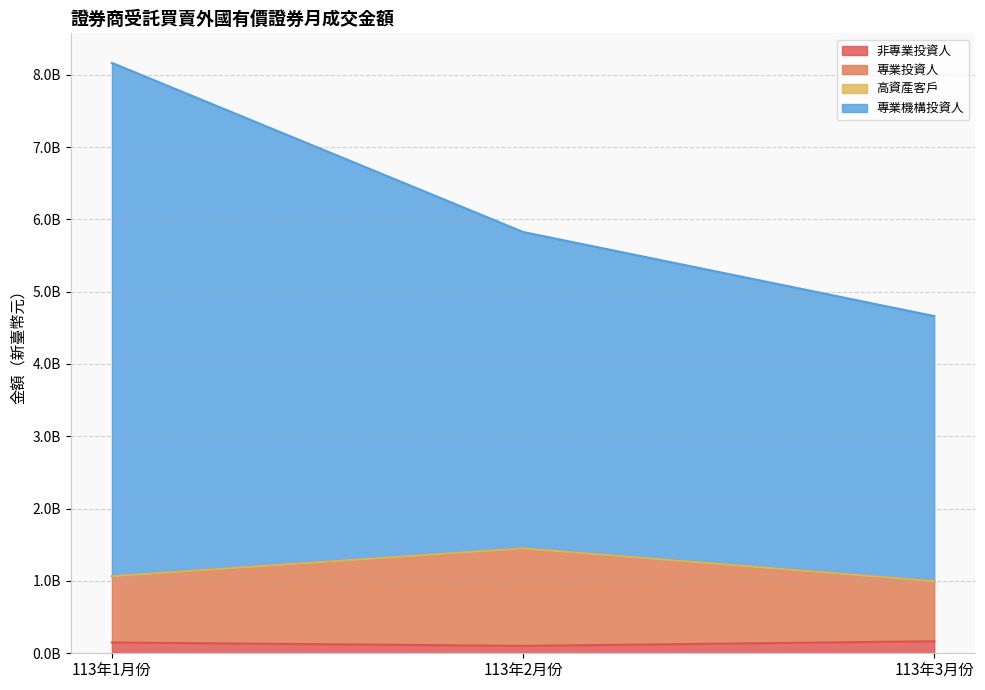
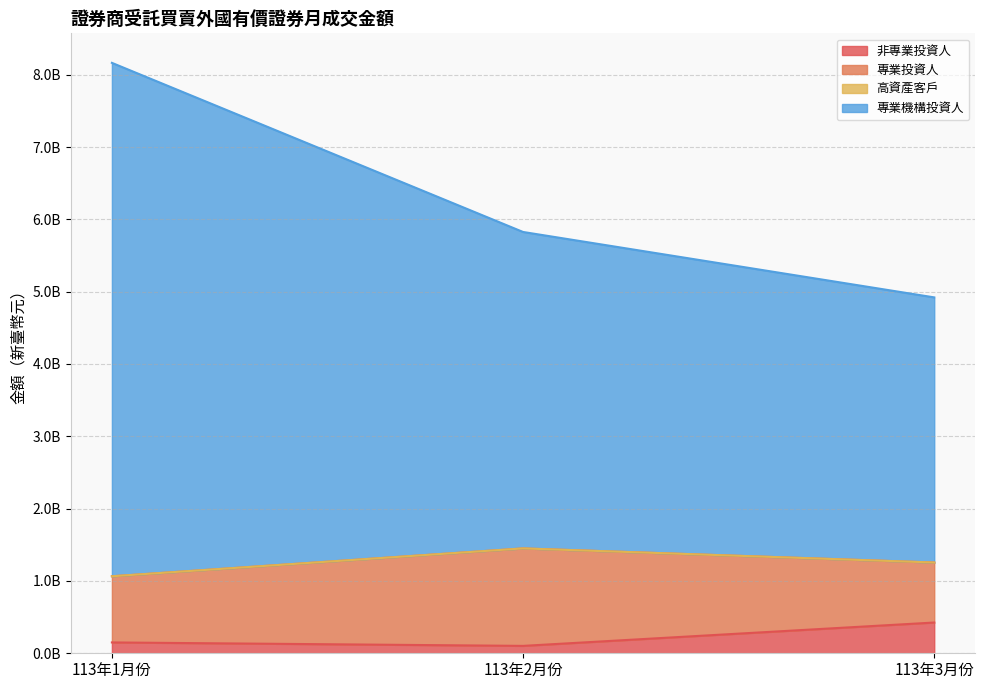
非專業投資人, 113年3月份: 200000000 -> 400000000
